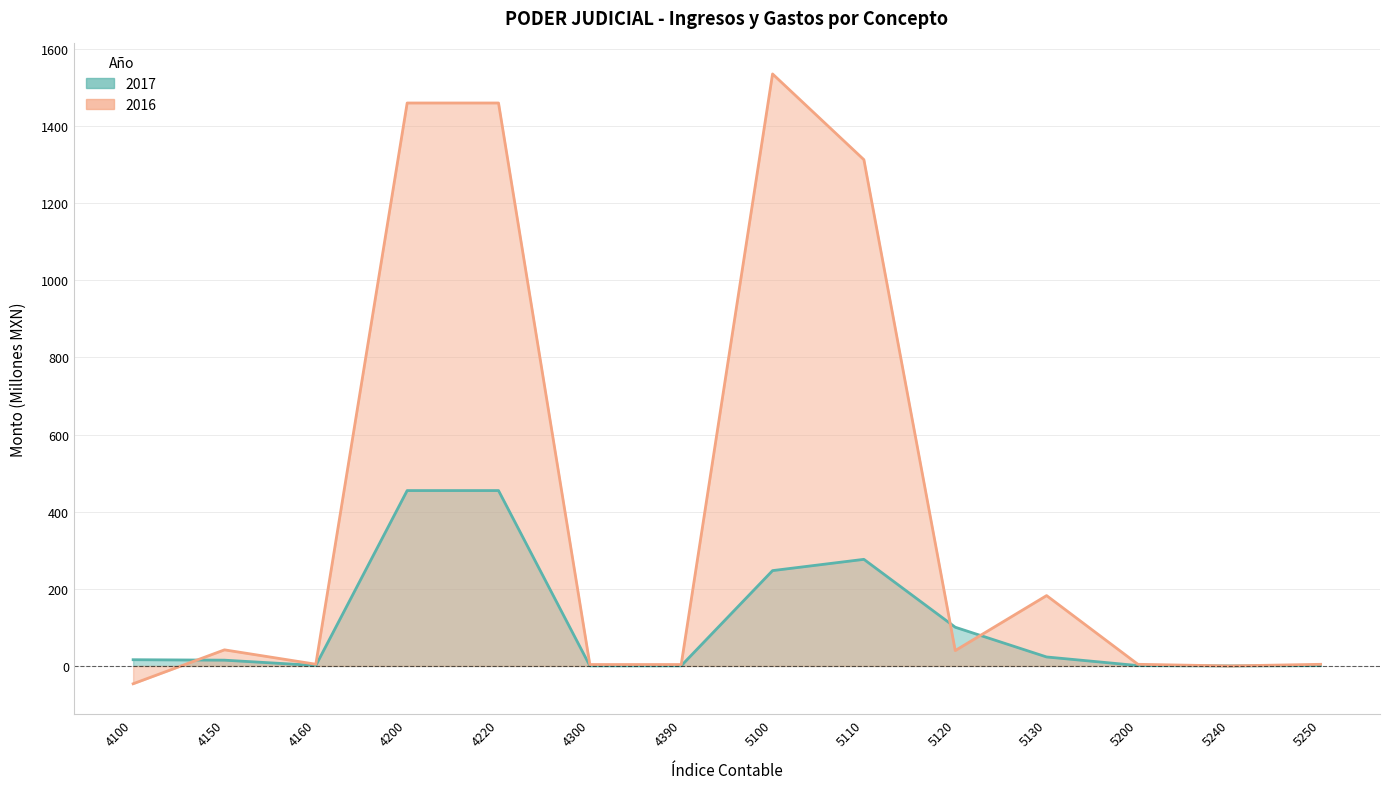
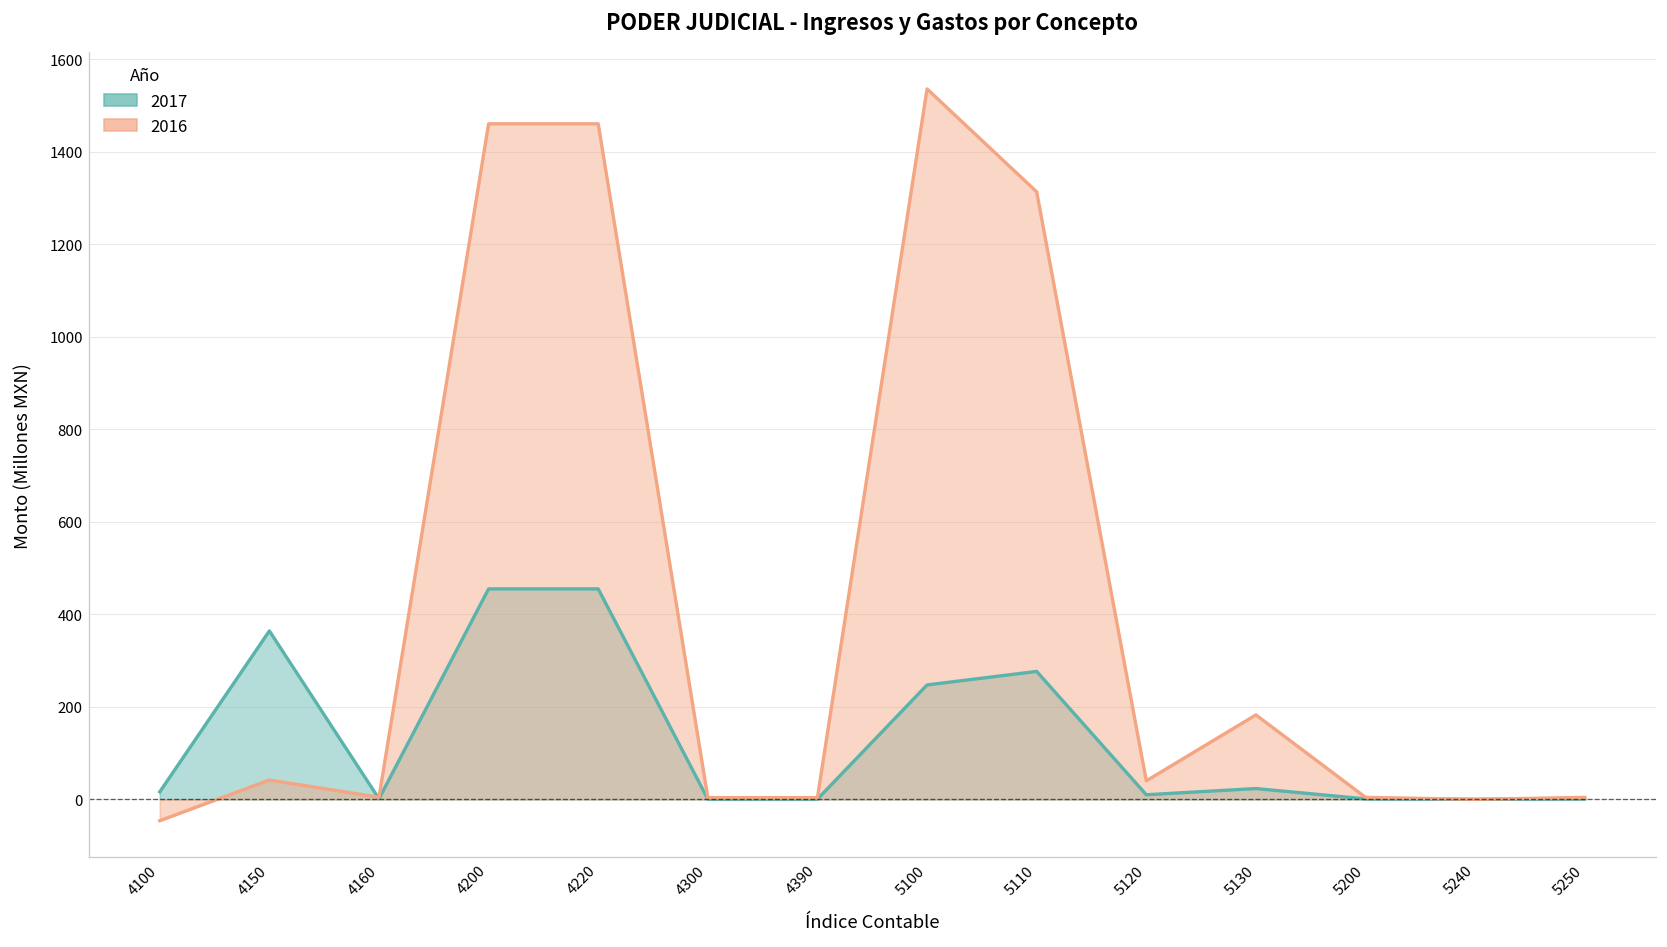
2017, 4150: 10 -> 360
2017, 5120: 100 -> 10
